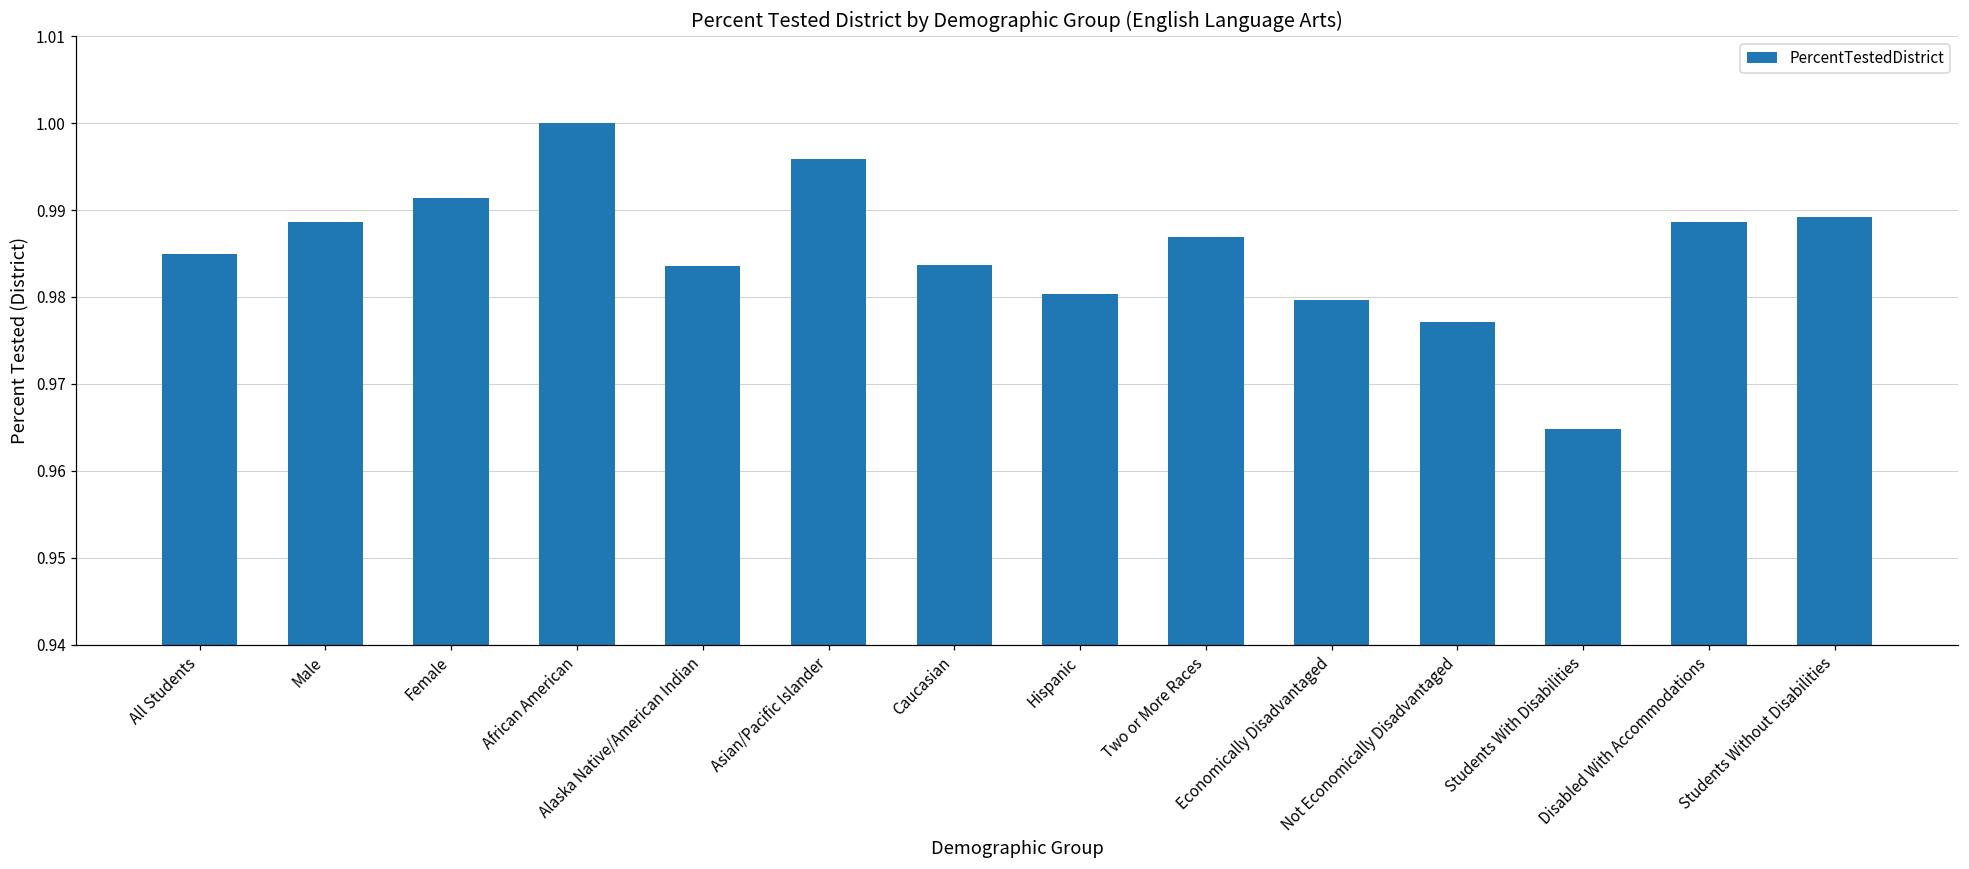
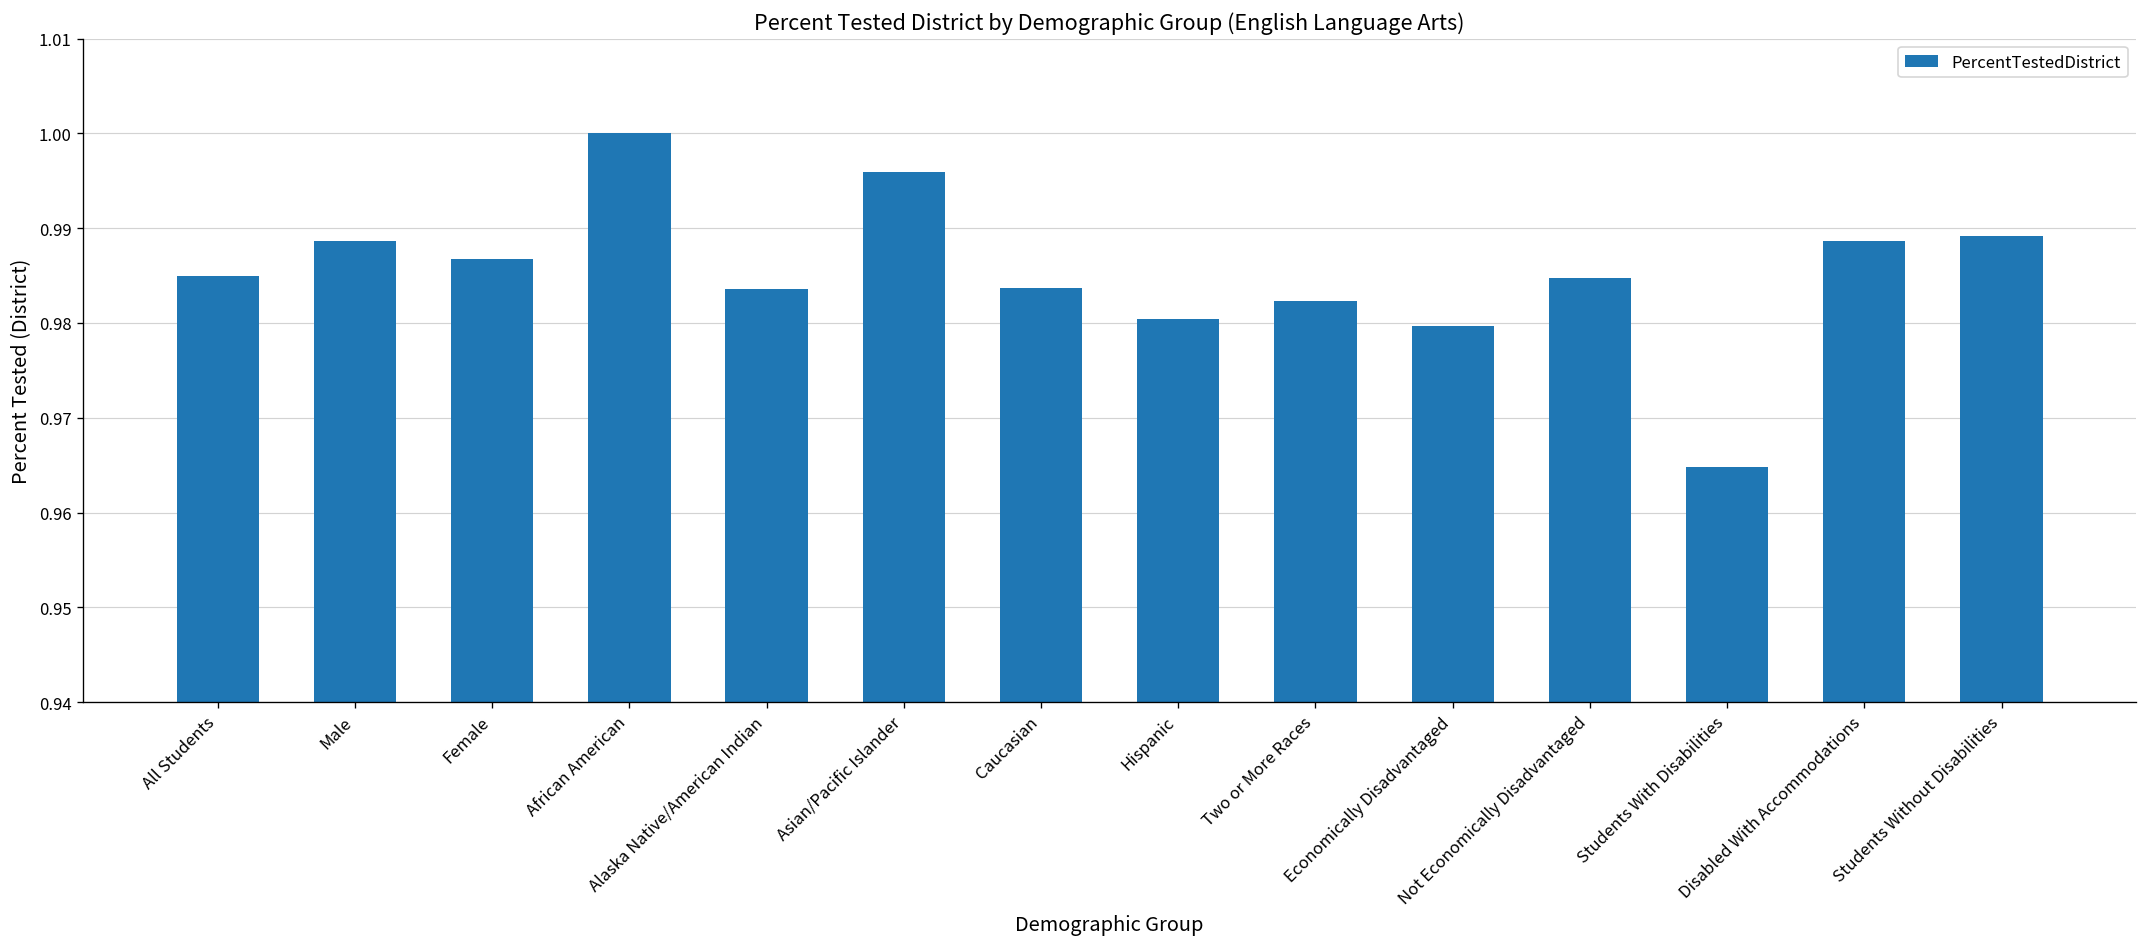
Female: 0.991 -> 0.987
Two or More Races: 0.987 -> 0.982
Not Economically Disadvantaged: 0.977 -> 0.985
